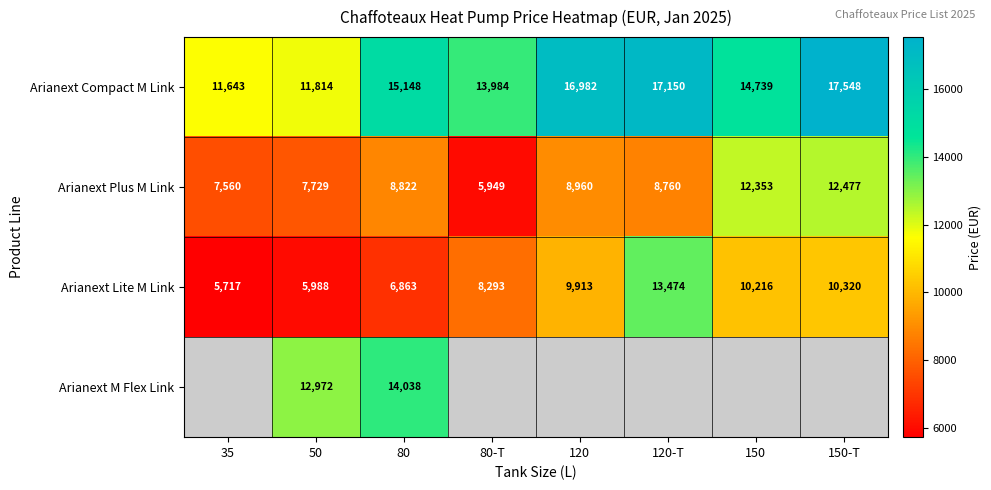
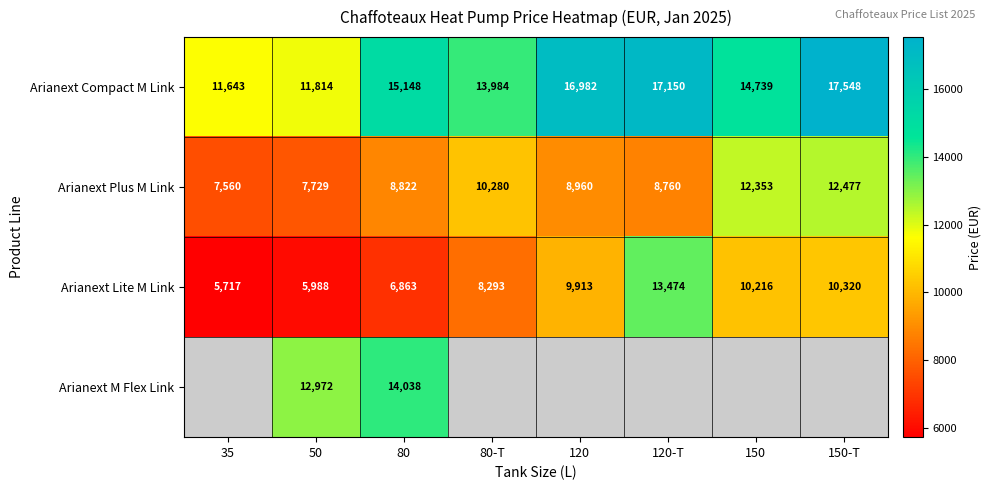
Arianext Plus M Link, 80-T: 5,949 -> 10,280
